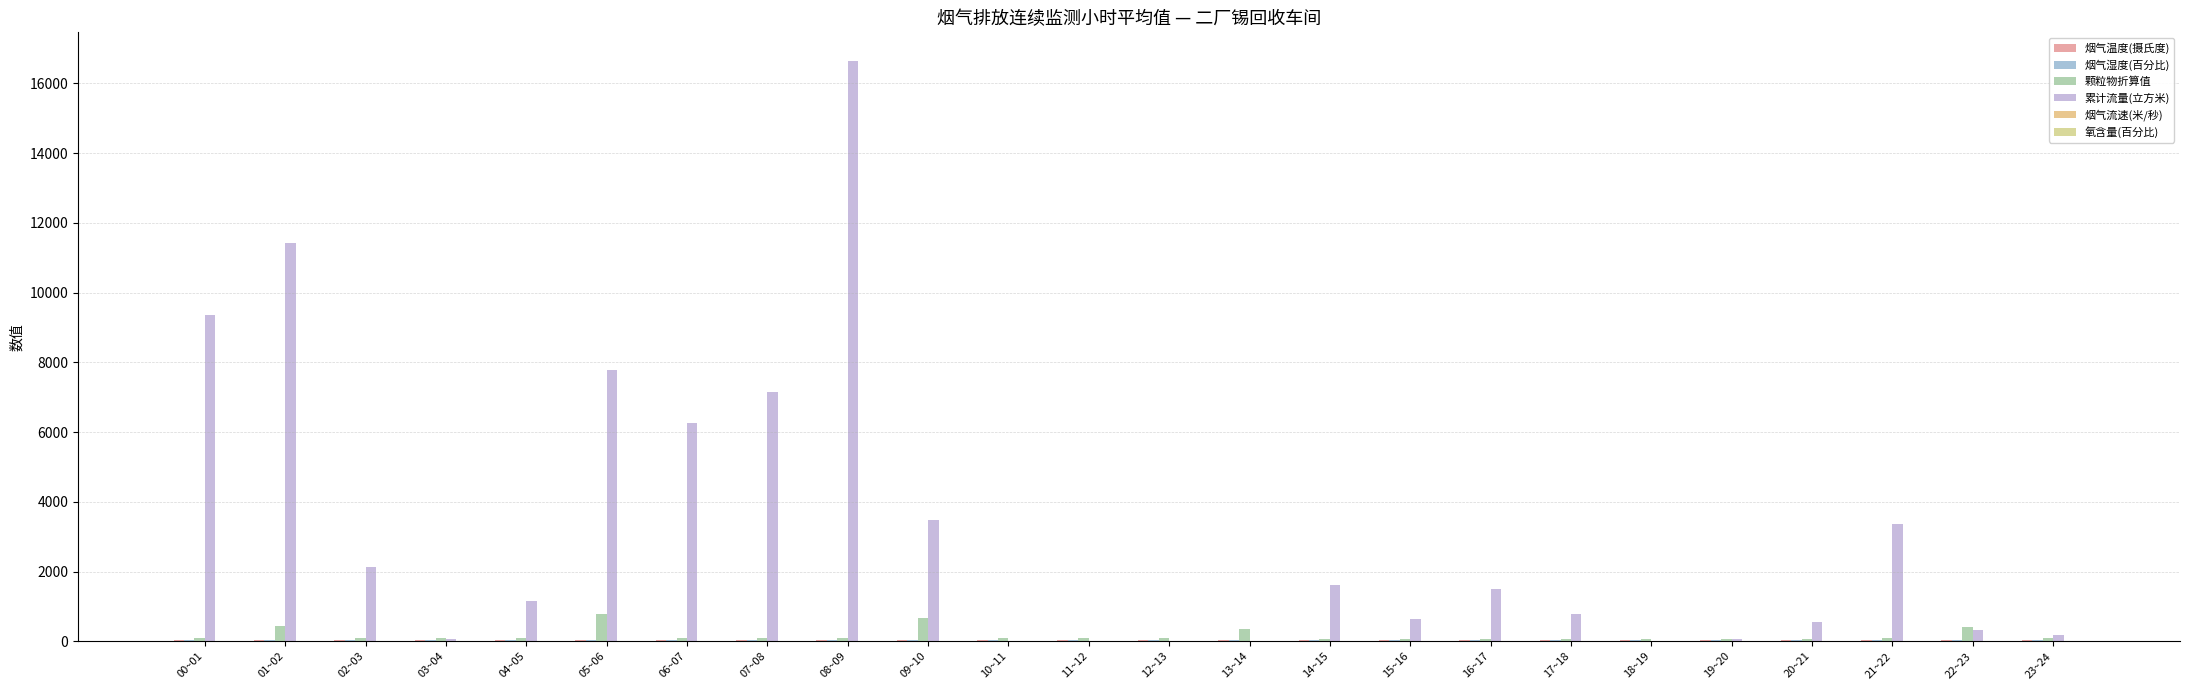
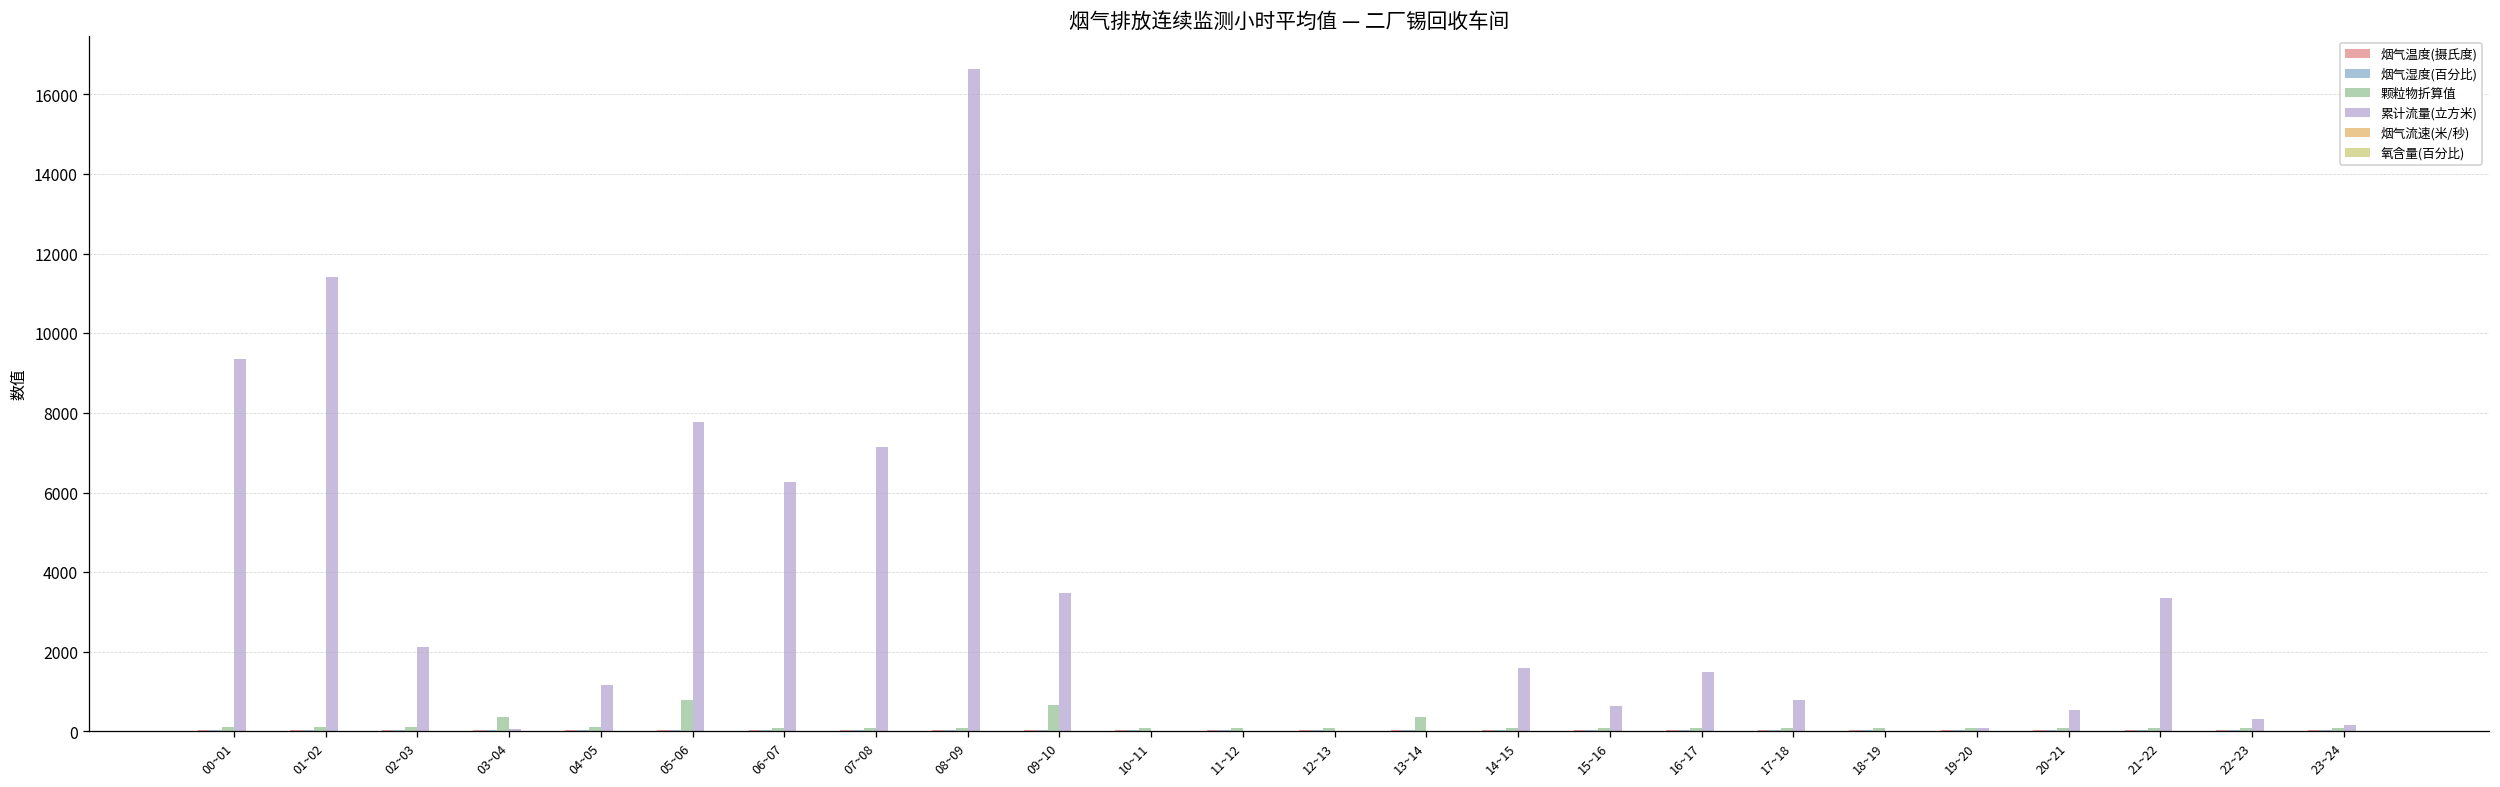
颗粒物折算值, 01~02: 400 -> 100
颗粒物折算值, 03~04: 100 -> 400
颗粒物折算值, 22~23: 400 -> 100
